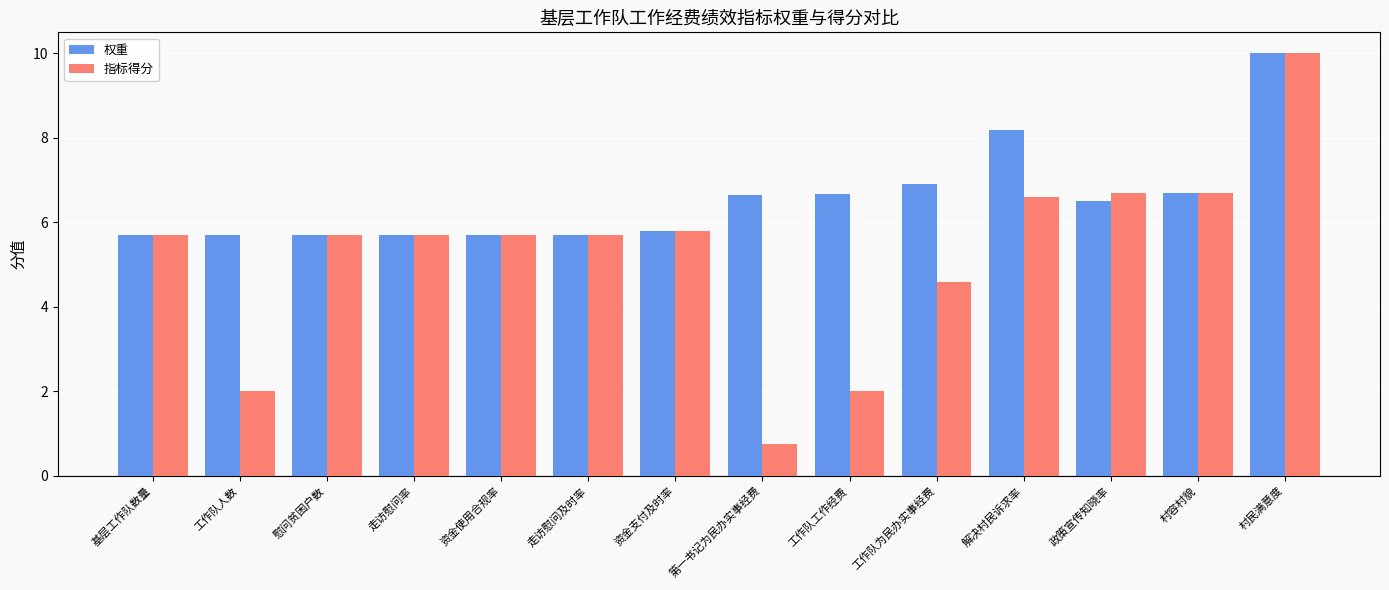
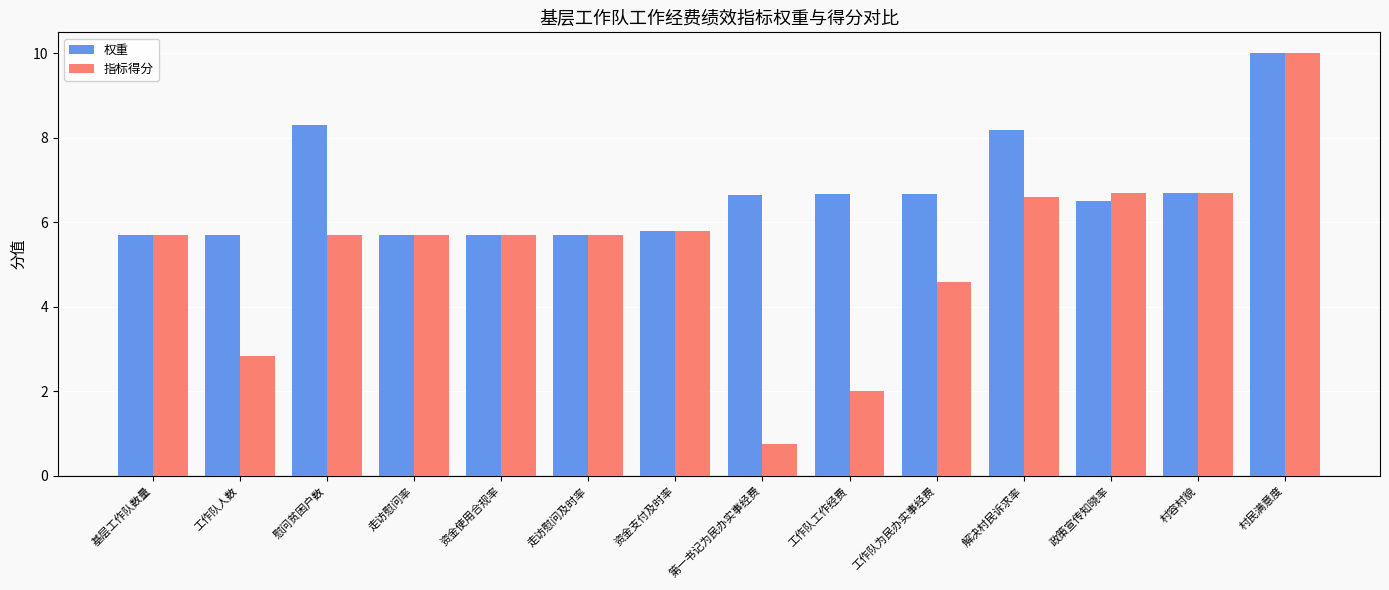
指标得分, 工作队人数: 2.0 -> 2.9
权重, 慰问贫困户数: 5.7 -> 8.3
权重, 工作队为民办实事经费: 6.9 -> 6.7
